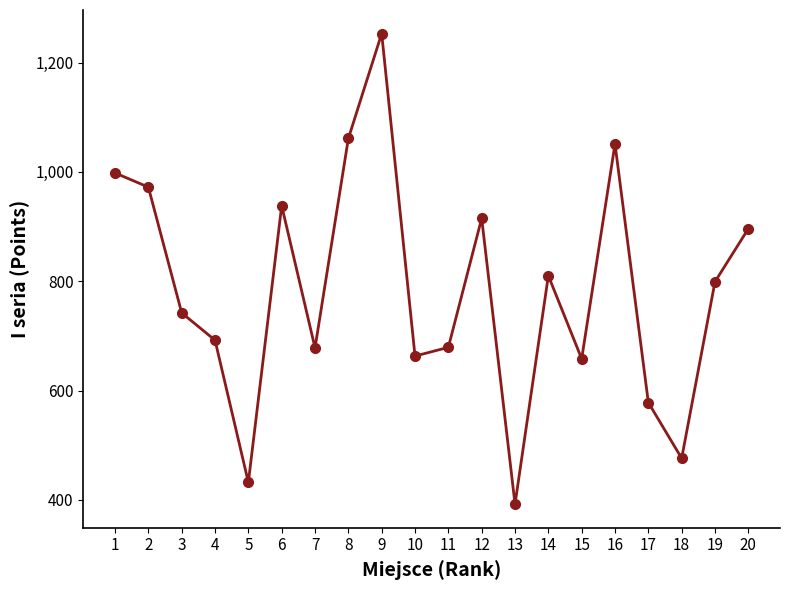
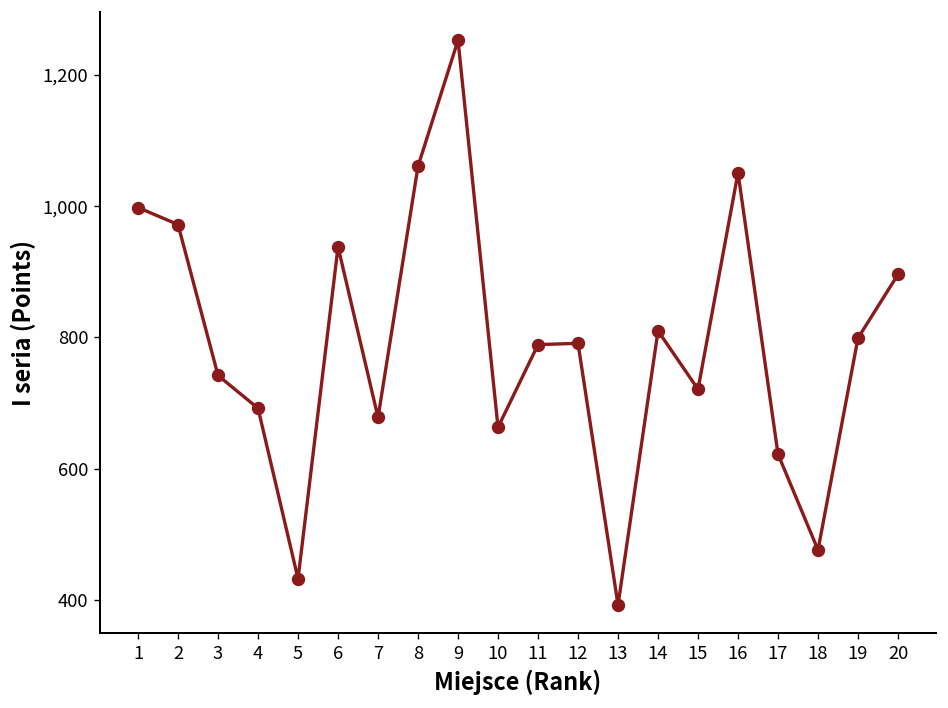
11: 680 -> 790
12: 920 -> 790
15: 660 -> 720
17: 580 -> 620
